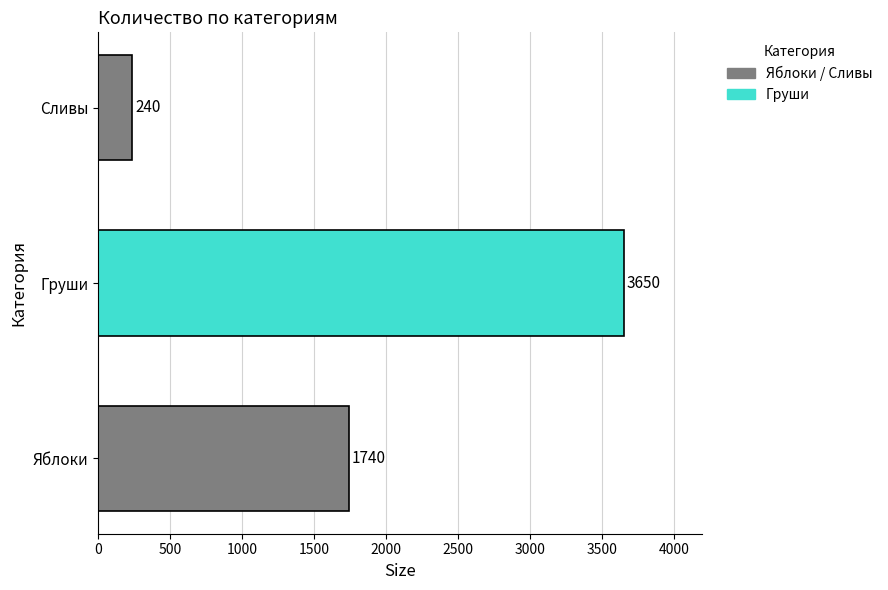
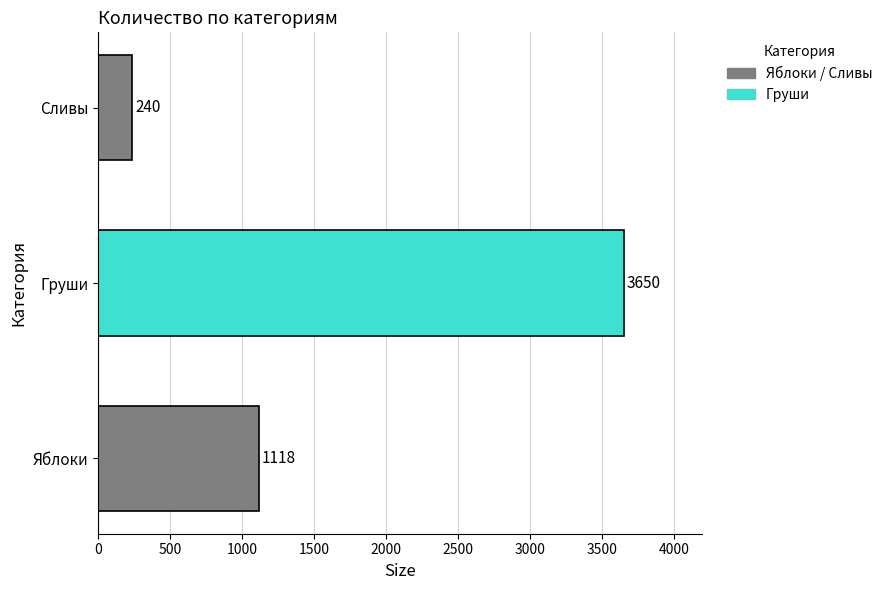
Яблоки: 1740 -> 1118
